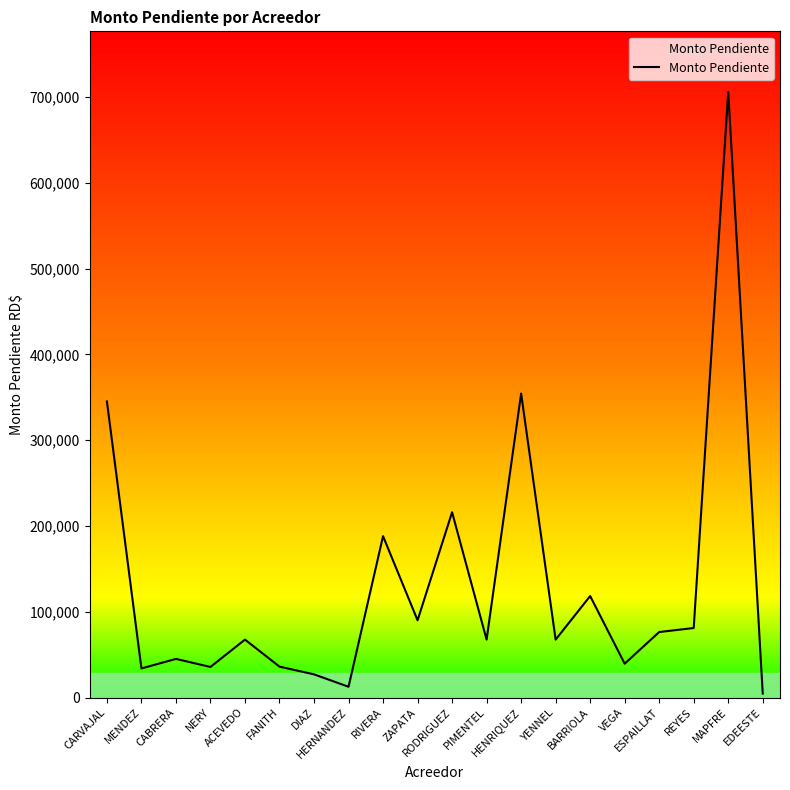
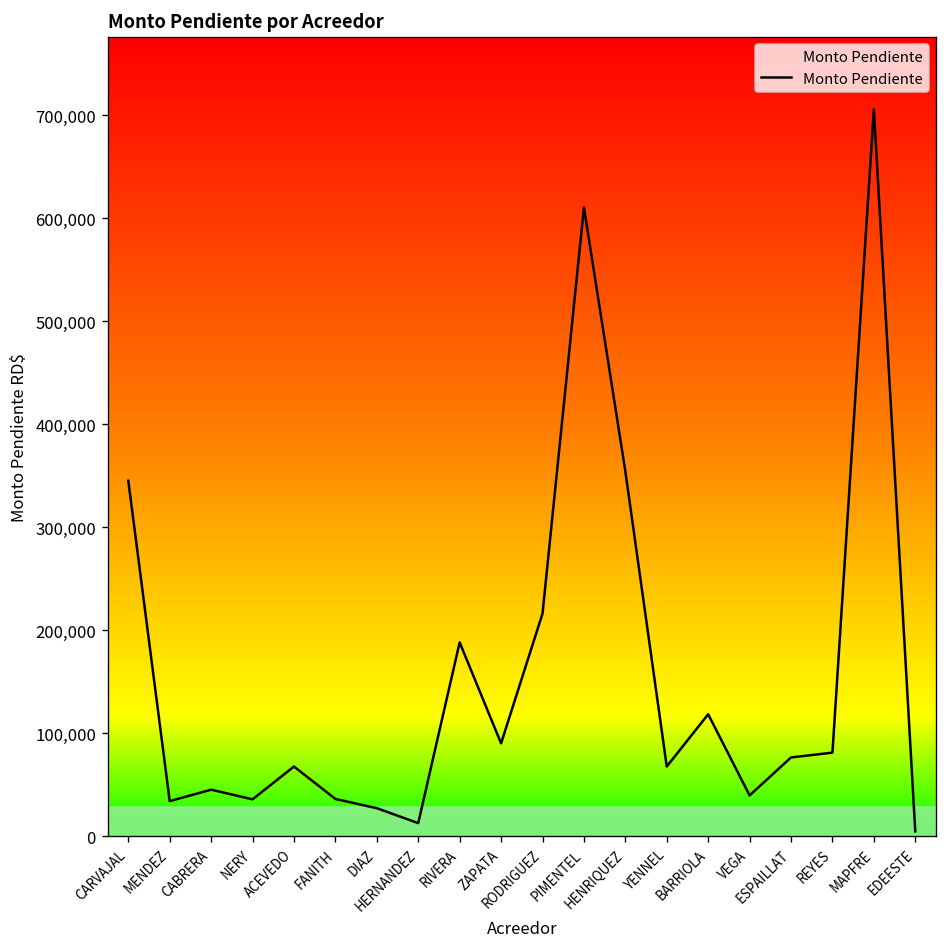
PIMENTEL: 70,000 -> 610,000
